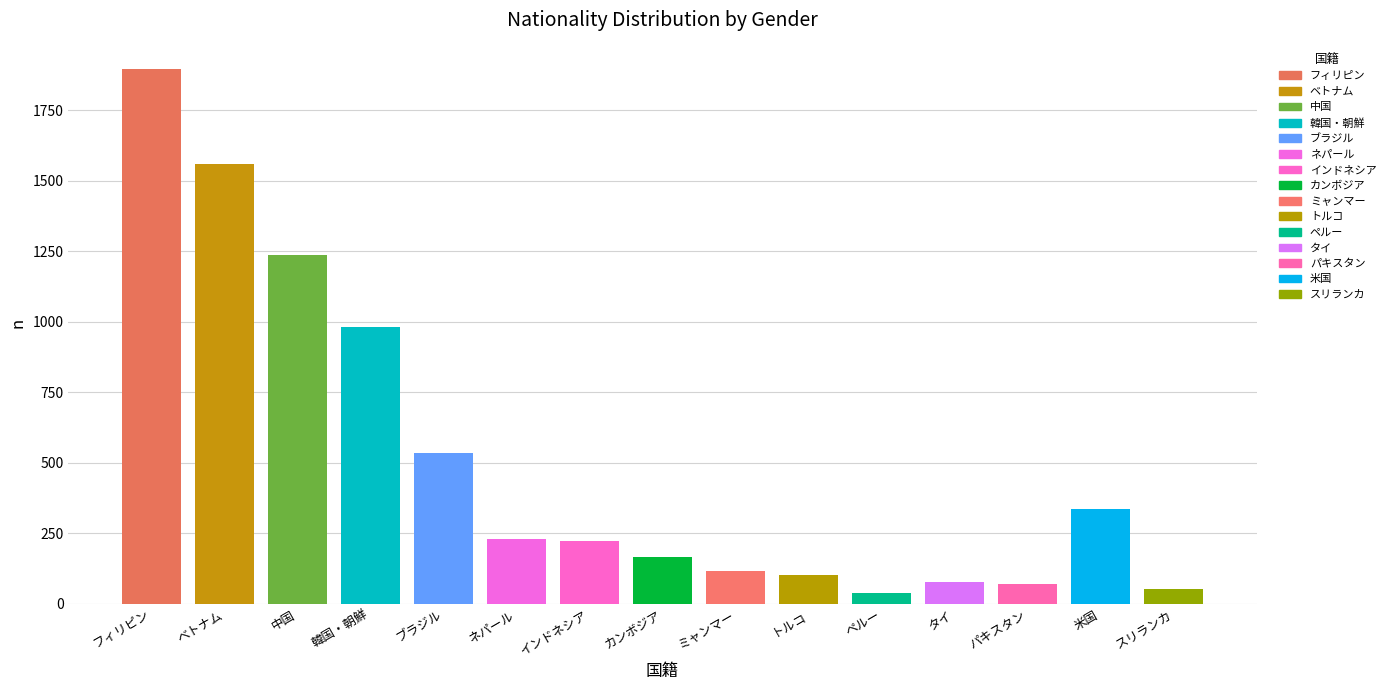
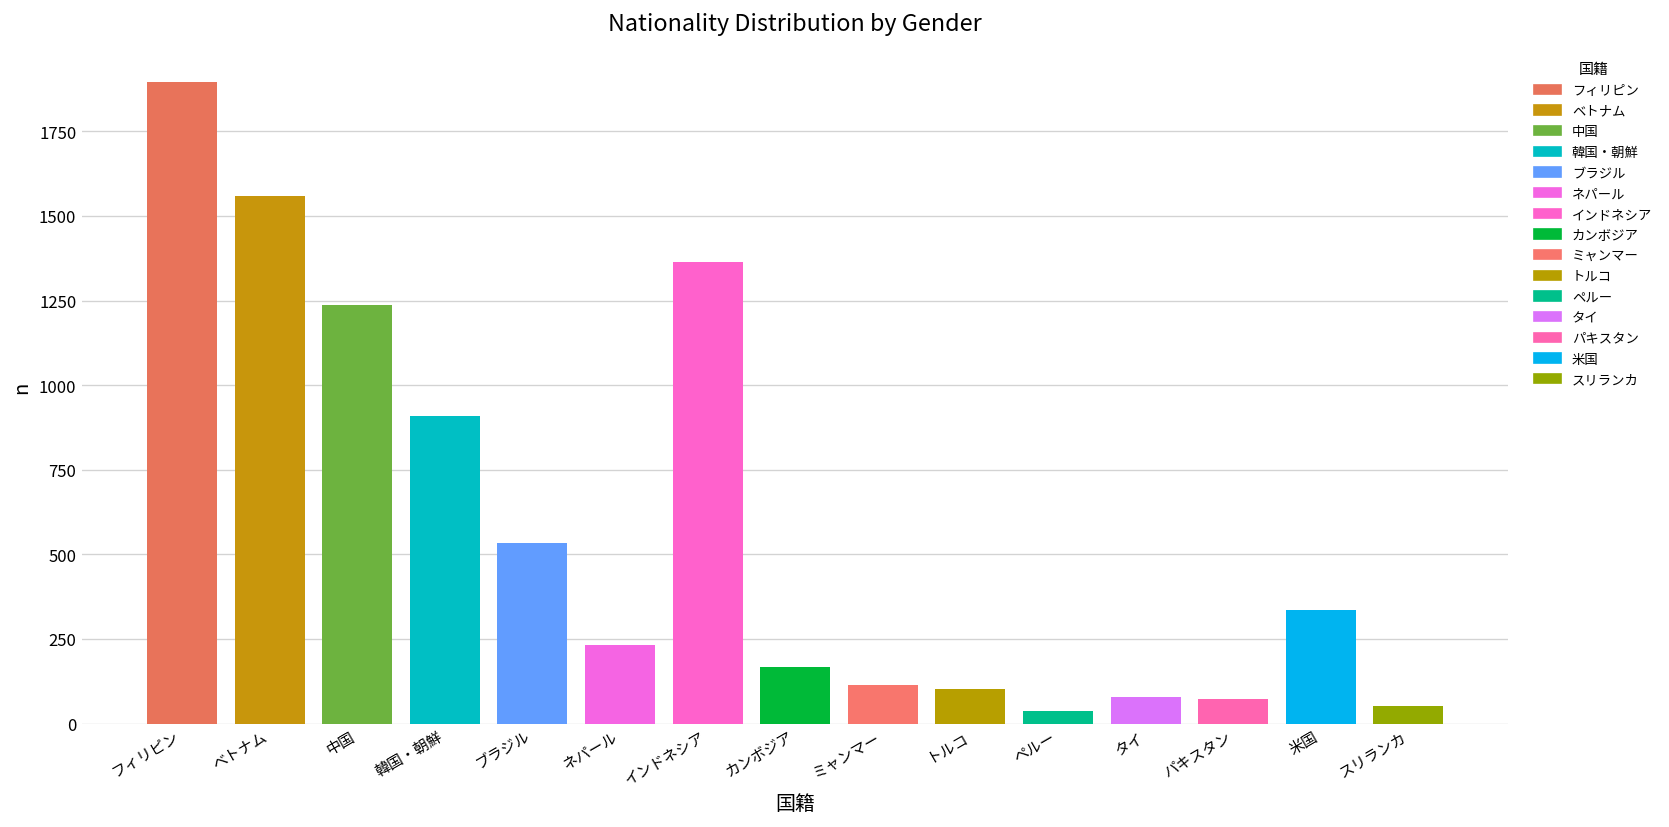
韓国・朝鮮: 980 -> 910
インドネシア: 220 -> 1370
